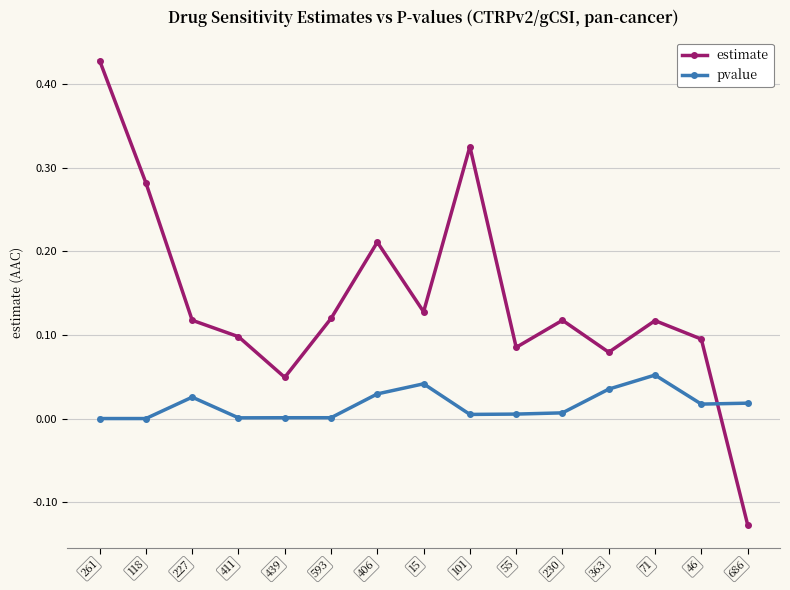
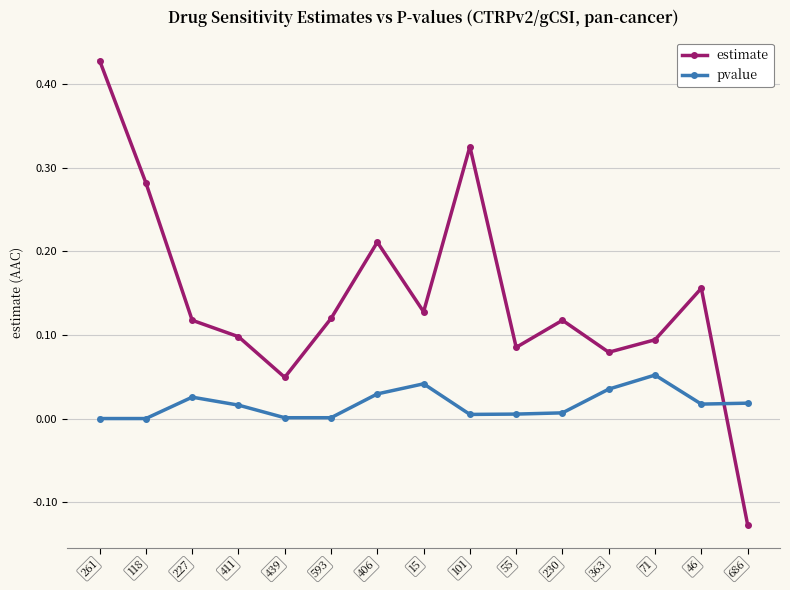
pvalue, 411: 0.00 -> 0.02
estimate, 71: 0.12 -> 0.09
estimate, 46: 0.10 -> 0.16
